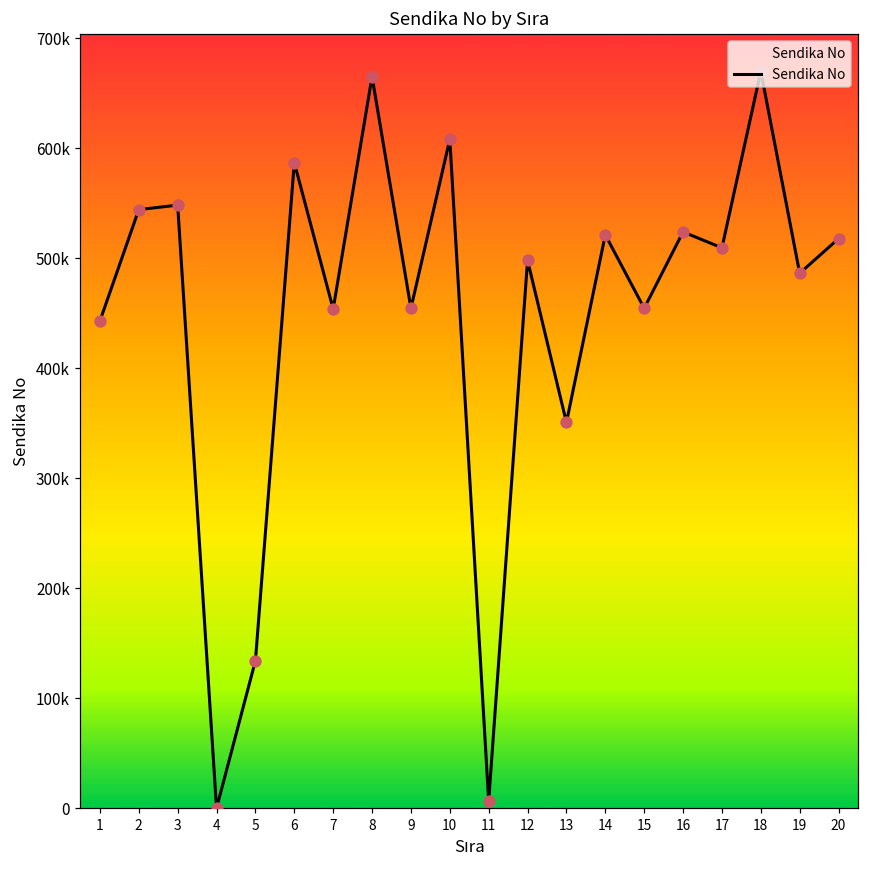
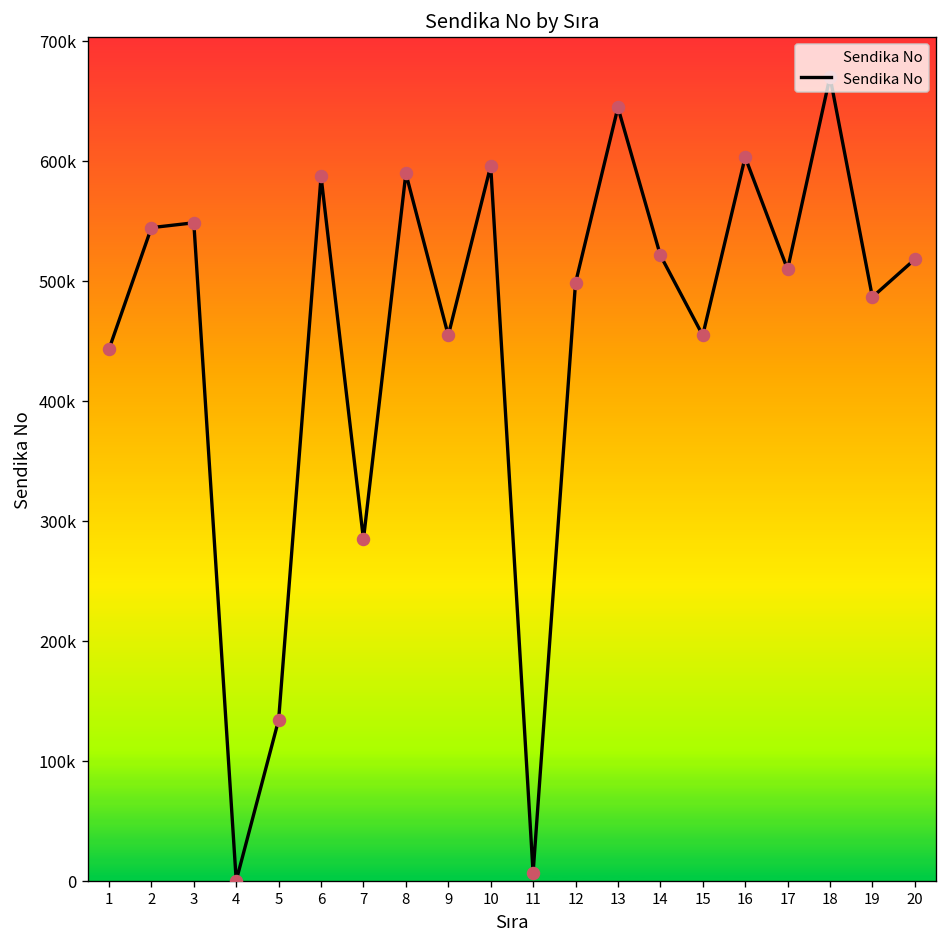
7: 450000 -> 280000
8: 670000 -> 590000
10: 610000 -> 600000
13: 350000 -> 640000
16: 520000 -> 600000
